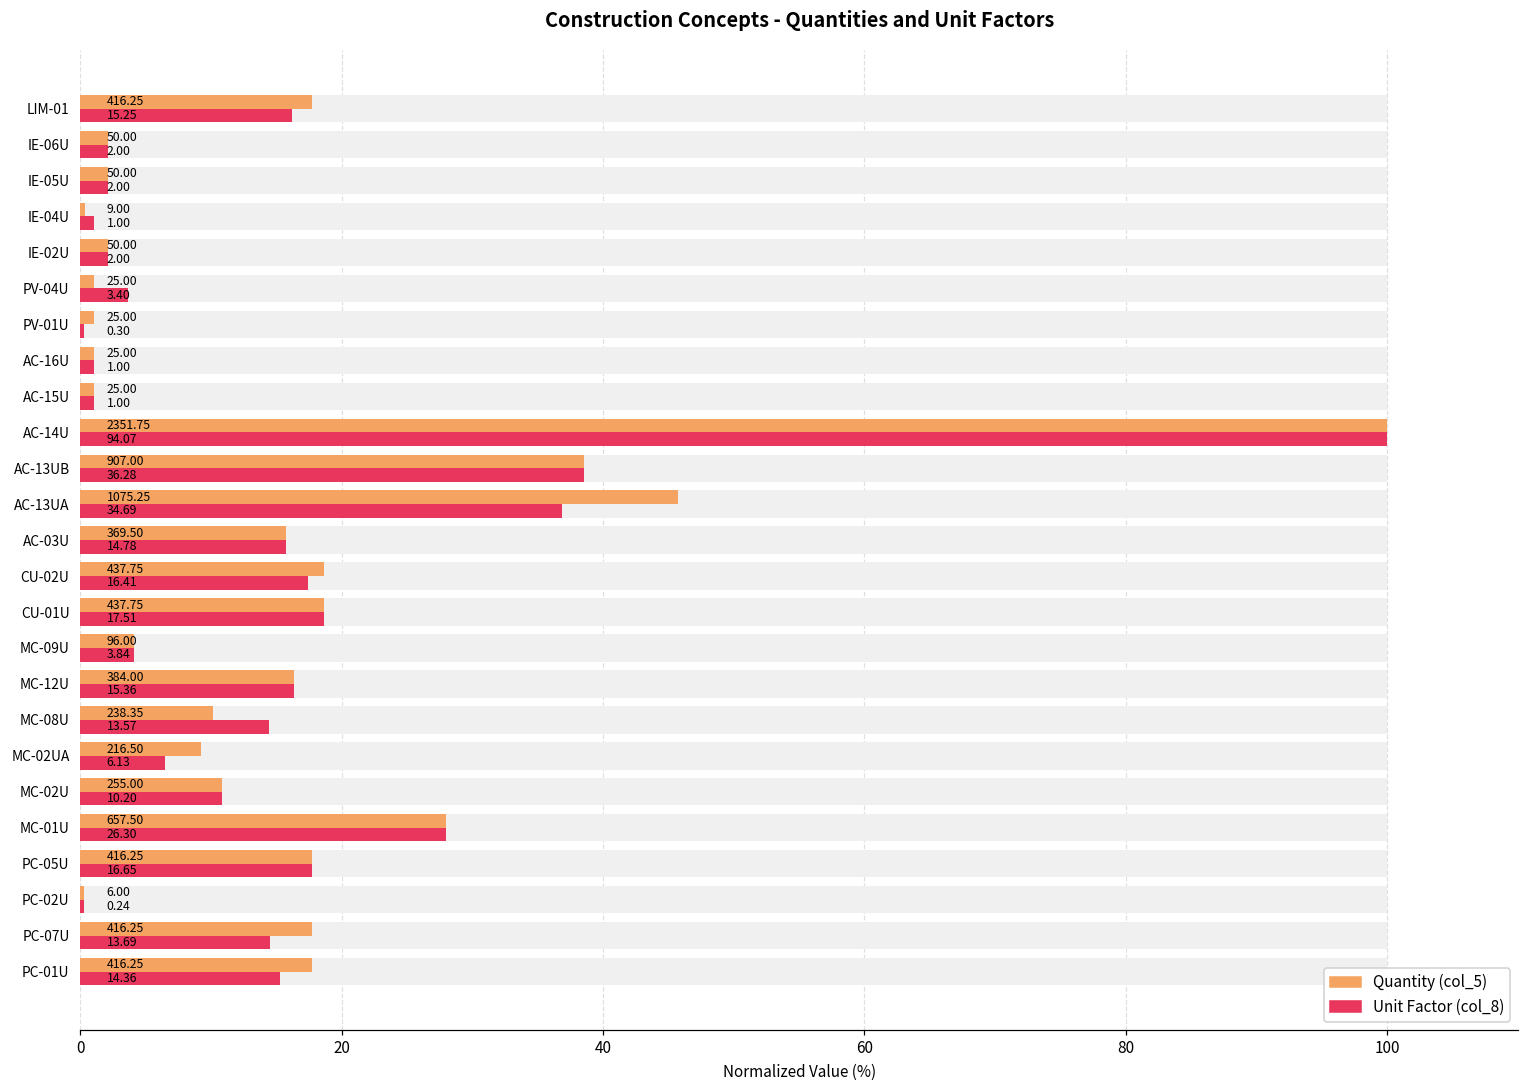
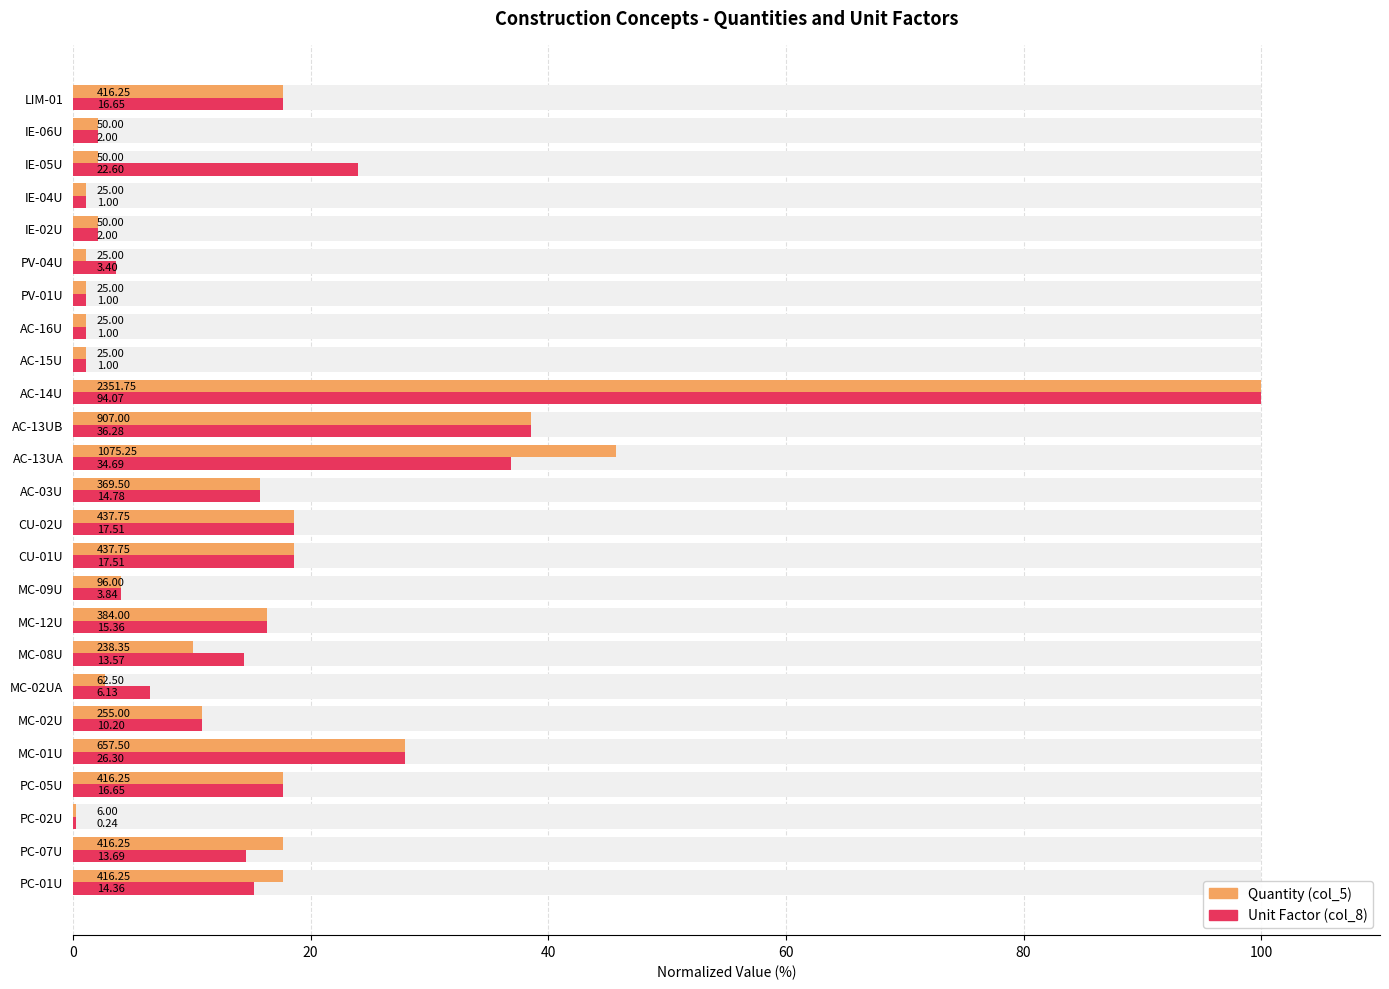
Unit Factor (col_8), LIM-01: 15.25 -> 16.65
Unit Factor (col_8), IE-05U: 2.00 -> 22.60
Quantity (col_5), IE-04U: 9.00 -> 25.00
Unit Factor (col_8), PV-01U: 0.30 -> 1.00
Unit Factor (col_8), CU-02U: 16.41 -> 17.51
Quantity (col_5), MC-02UA: 216.50 -> 62.50
